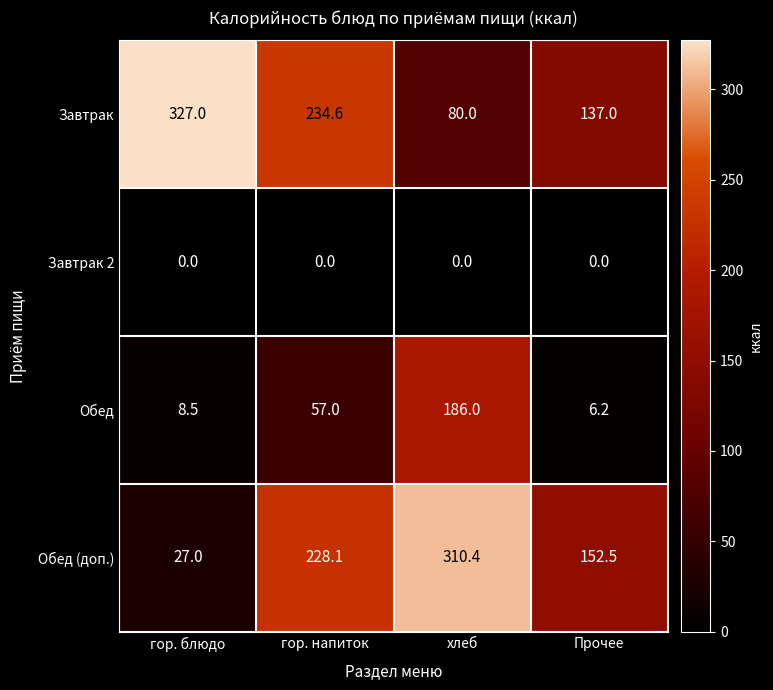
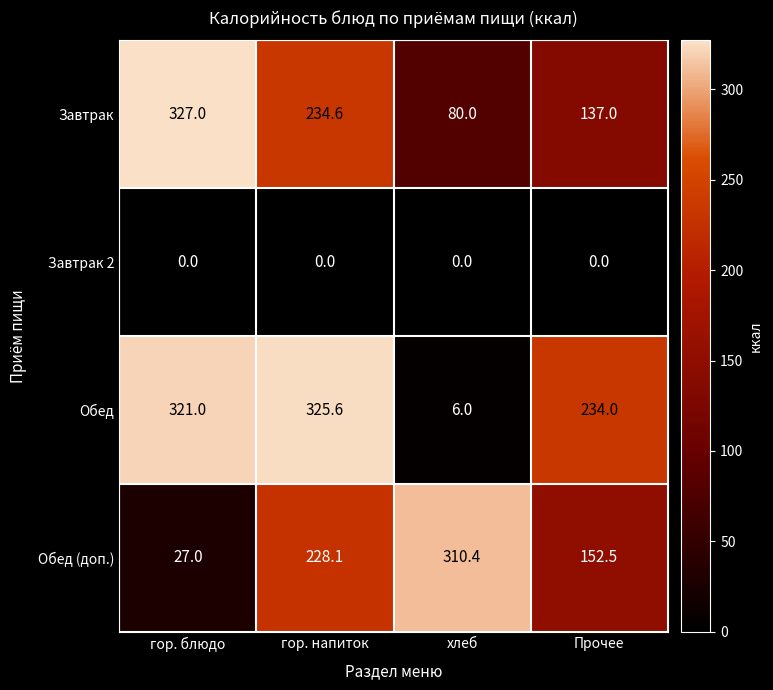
Обед, гор. блюдо: 8.5 -> 321.0
Обед, гор. напиток: 57.0 -> 325.6
Обед, хлеб: 186.0 -> 6.0
Обед, Прочее: 6.2 -> 234.0
